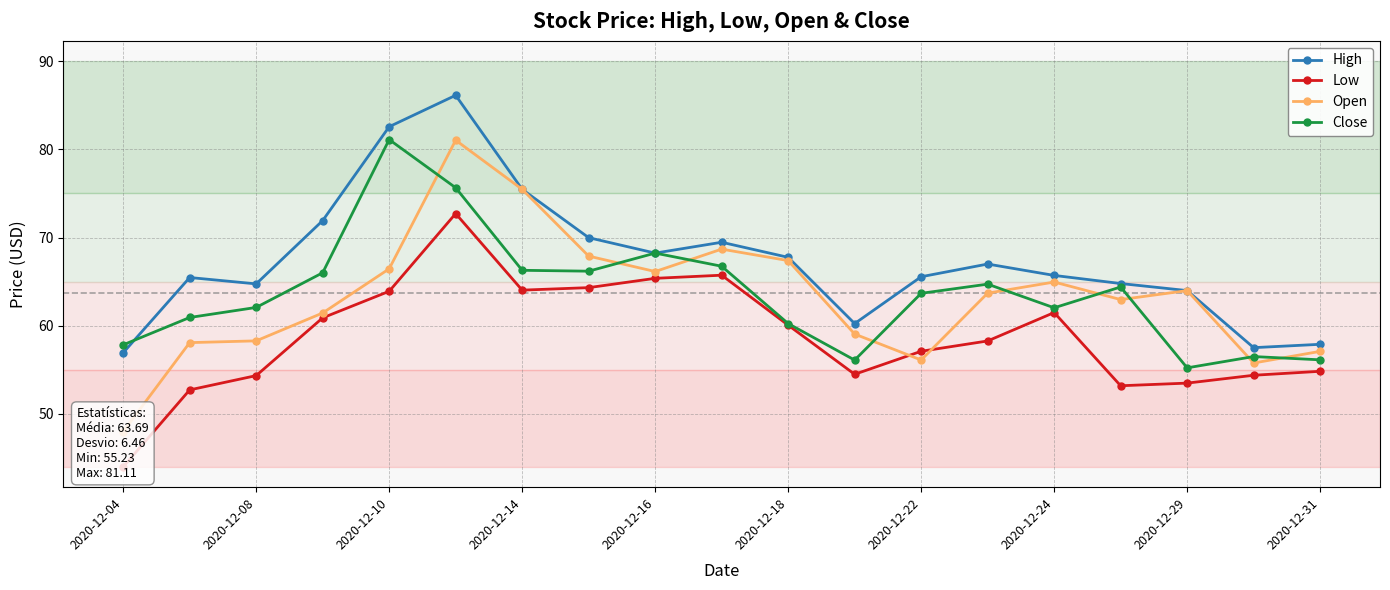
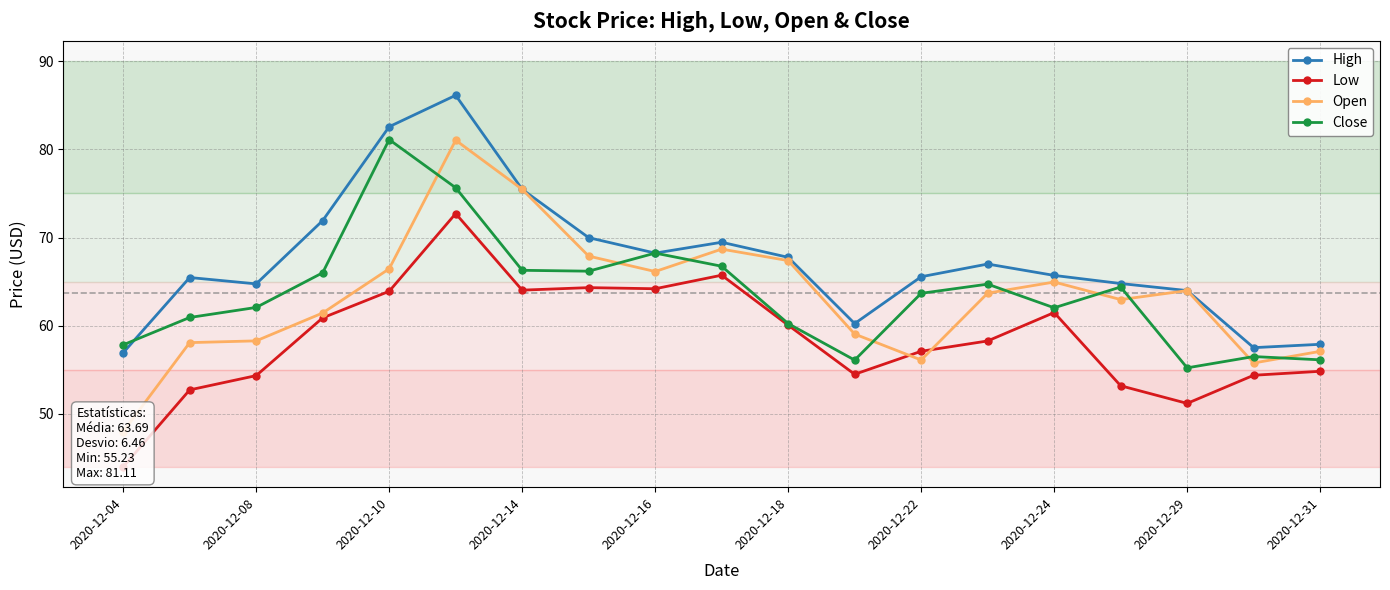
Low, 2020-12-16: 65 -> 64
Low, 2020-12-29: 54 -> 51
